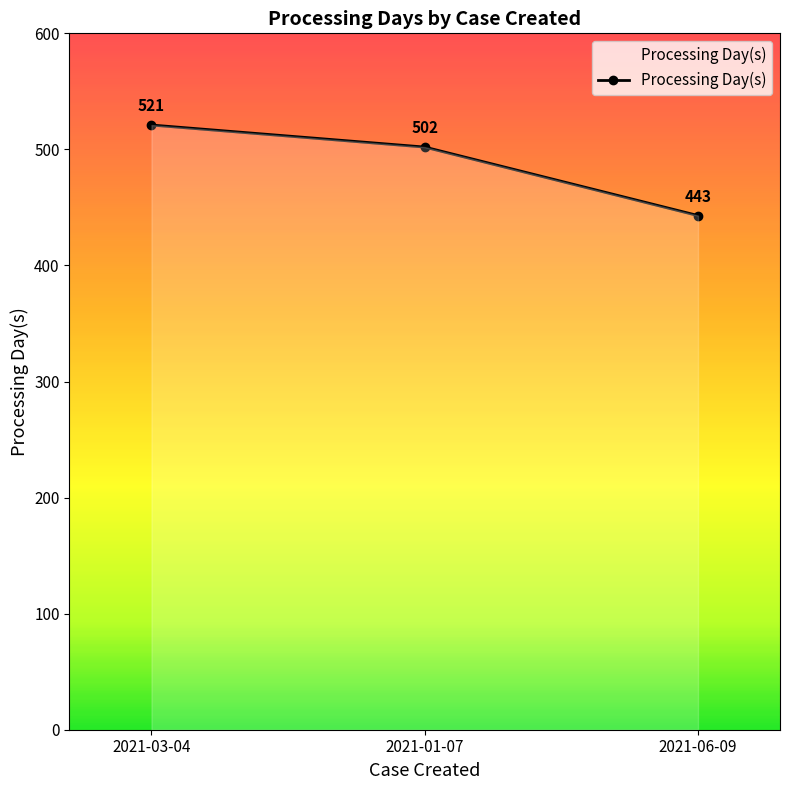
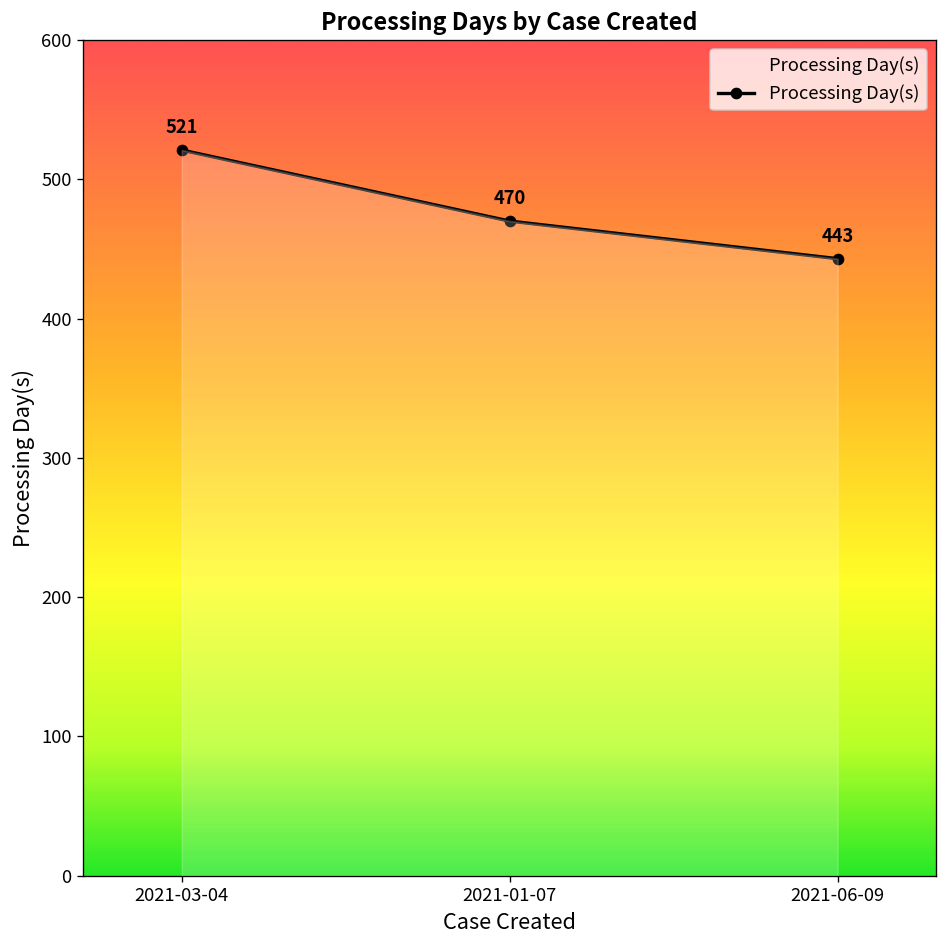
2021-01-07: 502 -> 470
